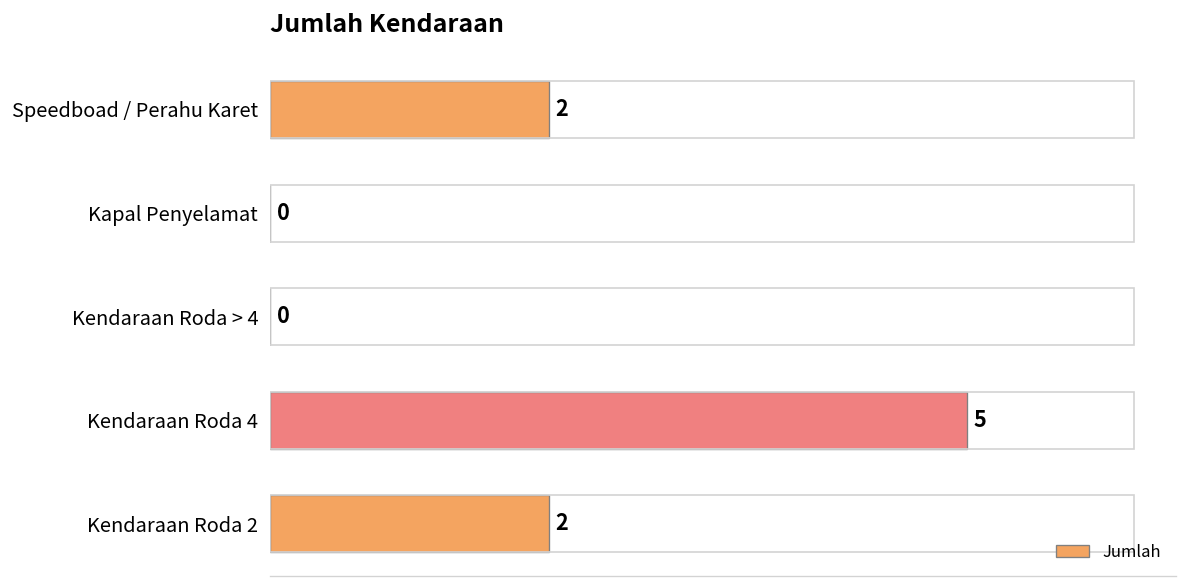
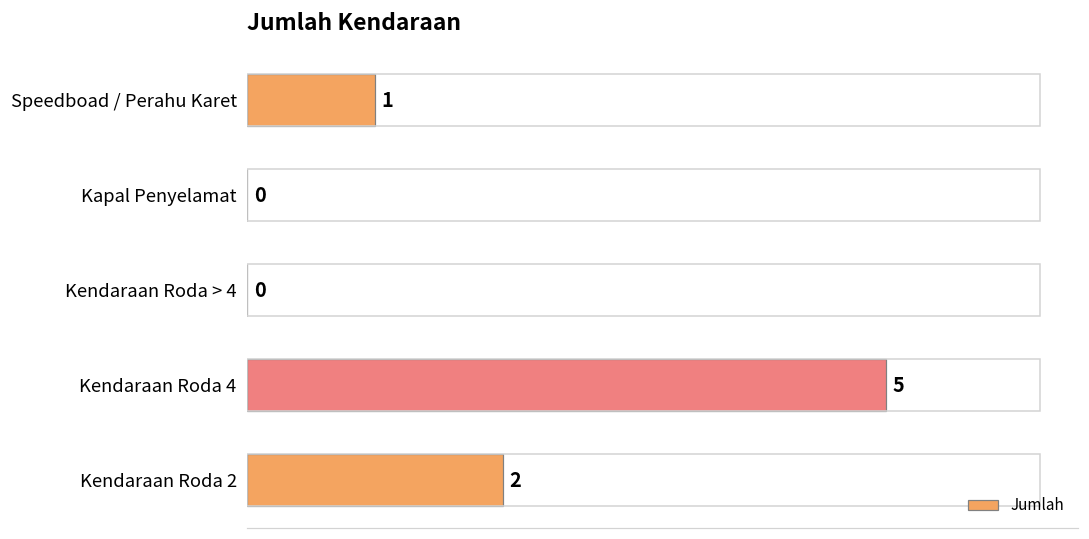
Speedboad / Perahu Karet: 2 -> 1
